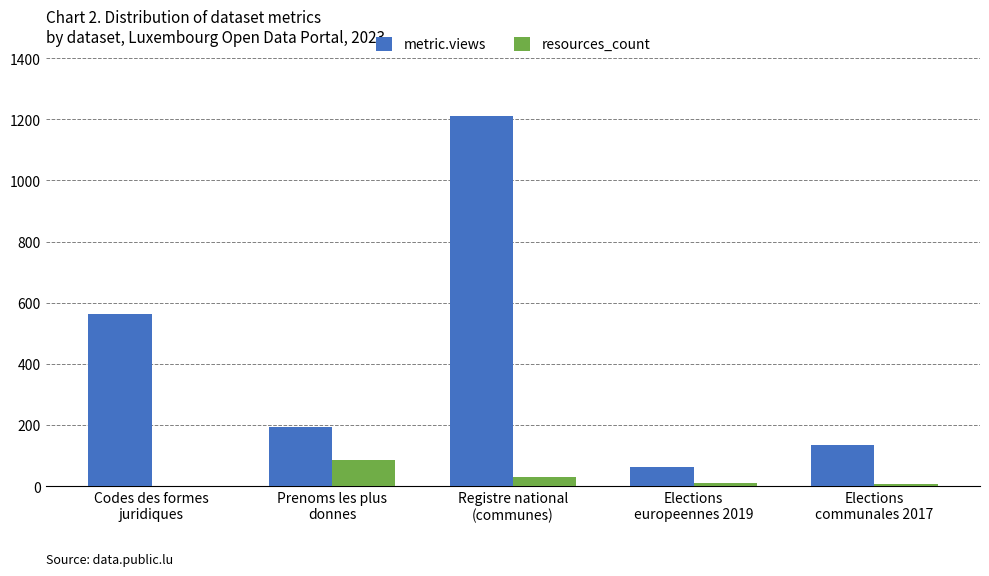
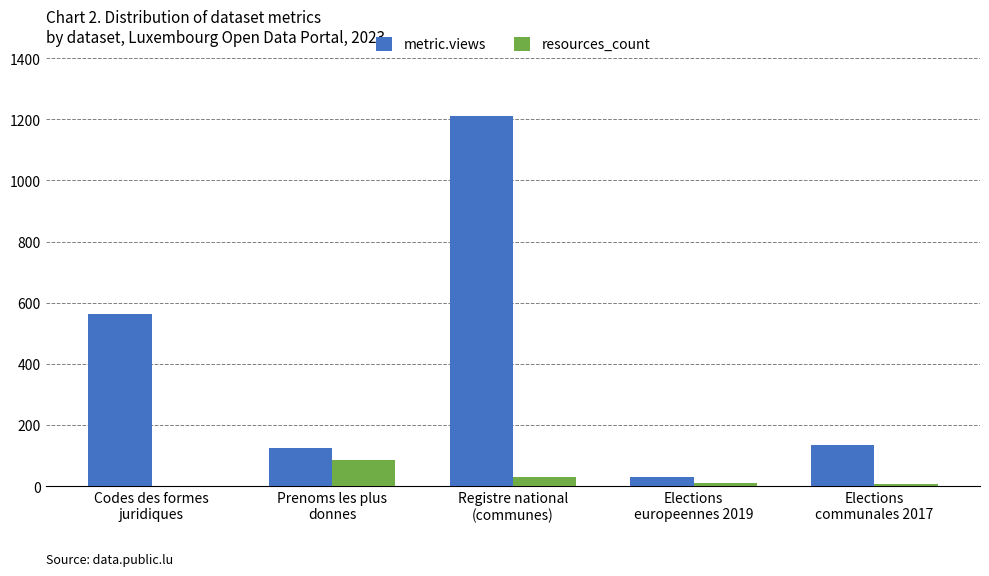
metric.views, Prenoms les plus donnes: 190 -> 130
metric.views, Elections europeennes 2019: 60 -> 30
